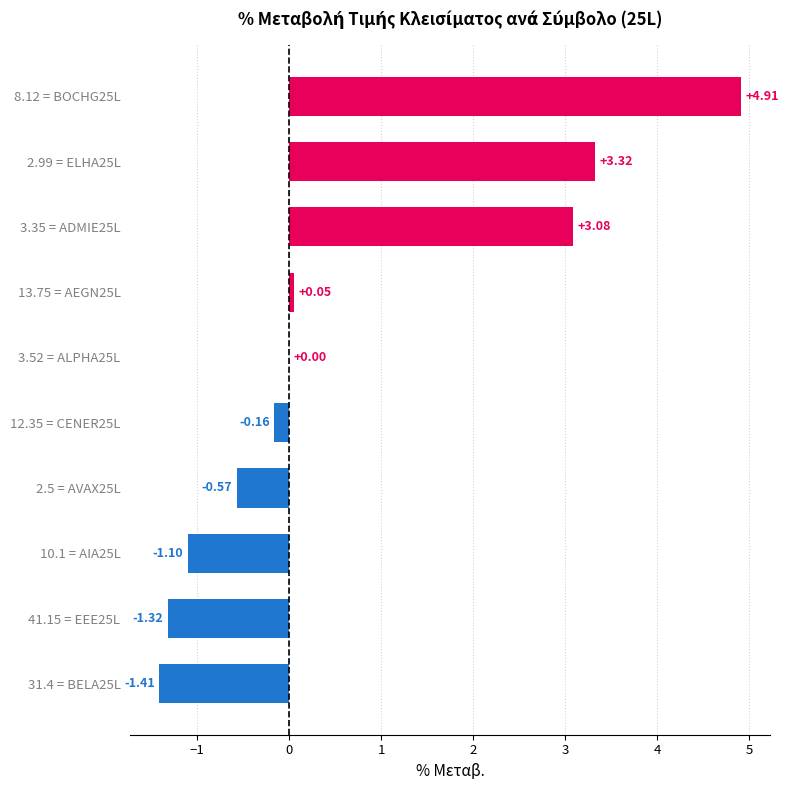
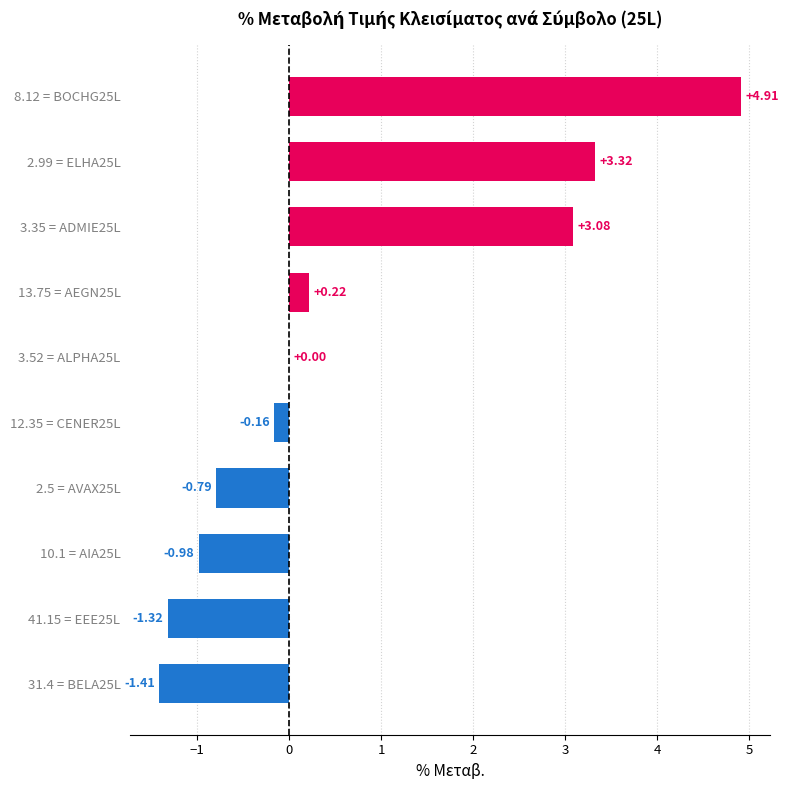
13.75 = AEGN25L: +0.05 -> +0.22
2.5 = AVAX25L: -0.57 -> -0.79
10.1 = AIA25L: -1.10 -> -0.98
